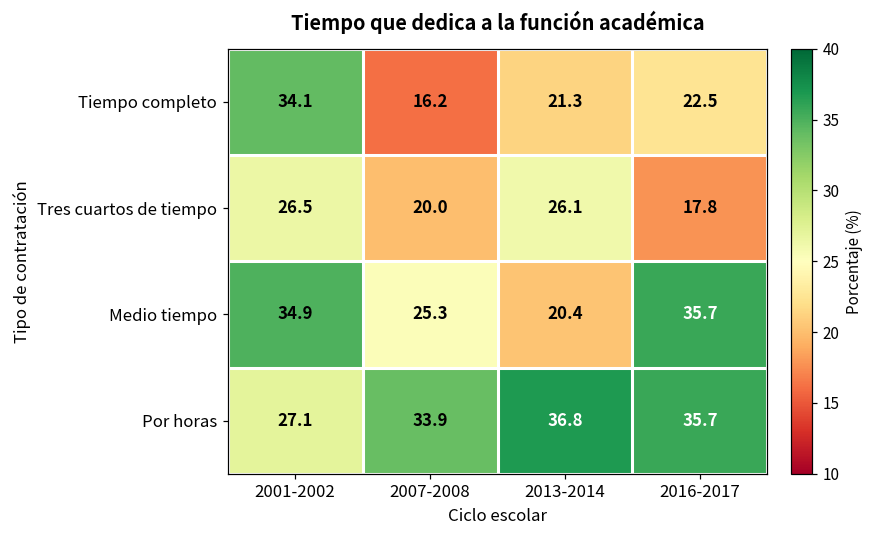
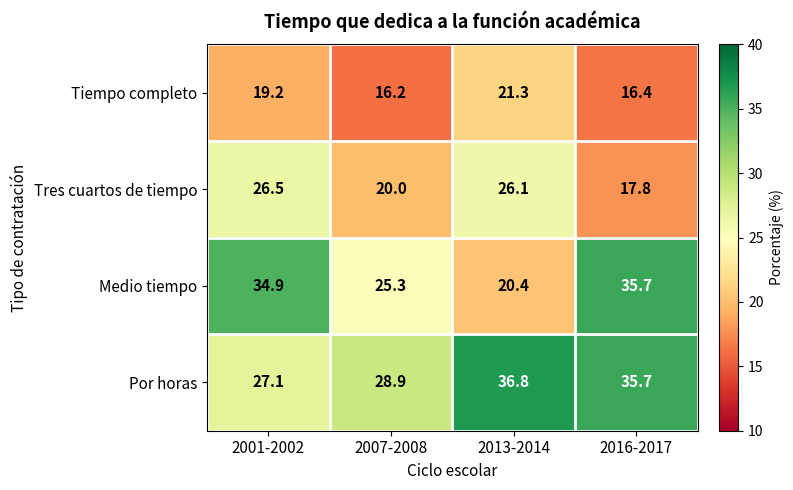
Tiempo completo, 2001-2002: 34.1 -> 19.2
Tiempo completo, 2016-2017: 22.5 -> 16.4
Por horas, 2007-2008: 33.9 -> 28.9
